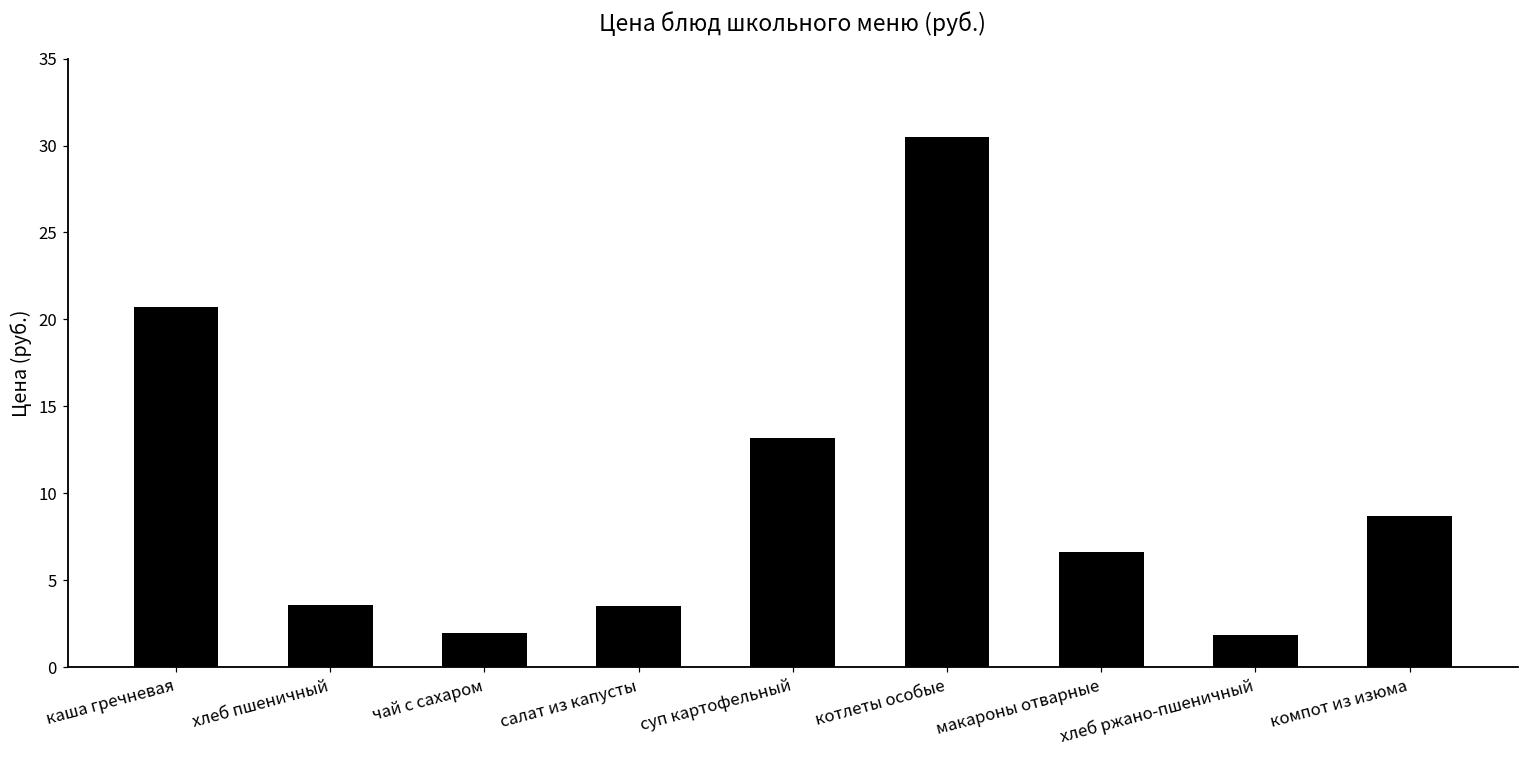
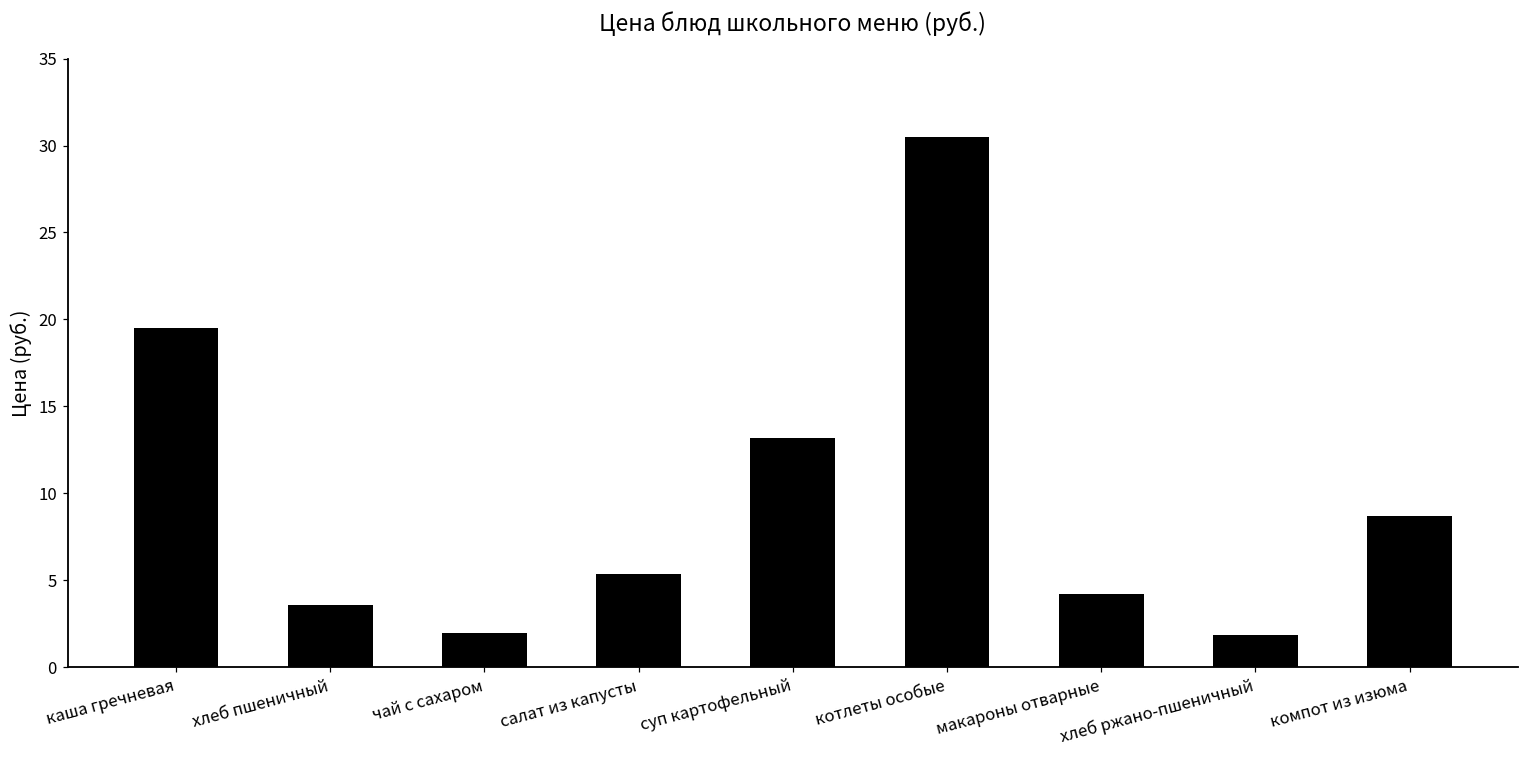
каша гречневая: 20.7 -> 19.5
салат из капусты: 3.5 -> 5.3
макароны отварные: 6.6 -> 4.2
